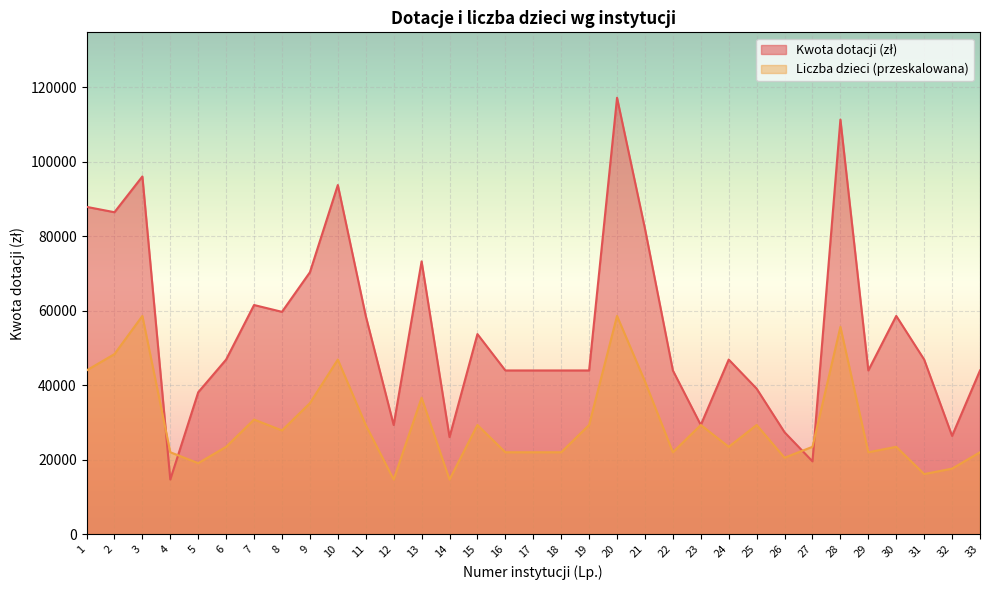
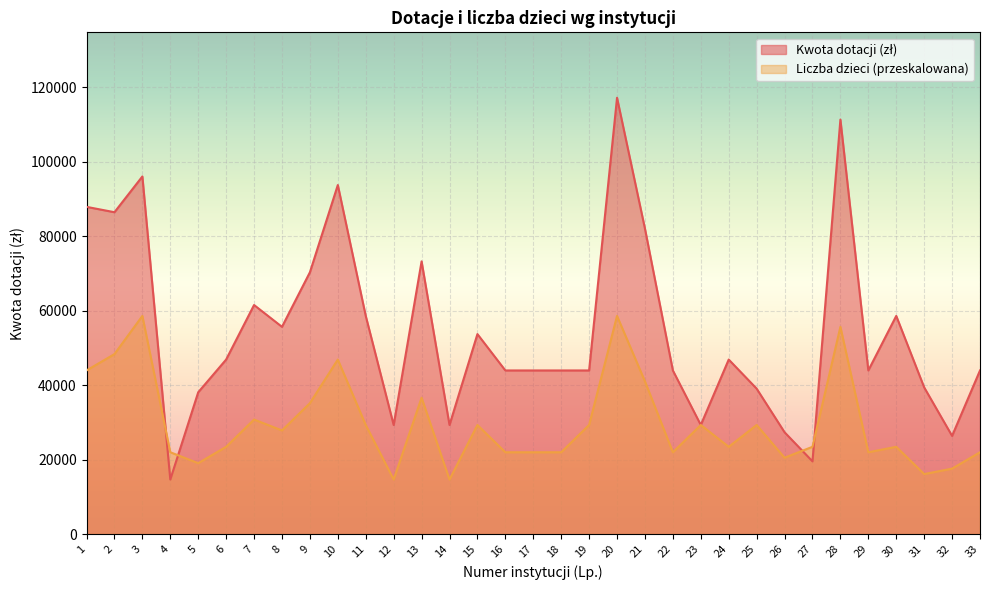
Kwota dotacji (zł), 8: 60000 -> 56000
Kwota dotacji (zł), 14: 26000 -> 29000
Kwota dotacji (zł), 31: 47000 -> 39000
